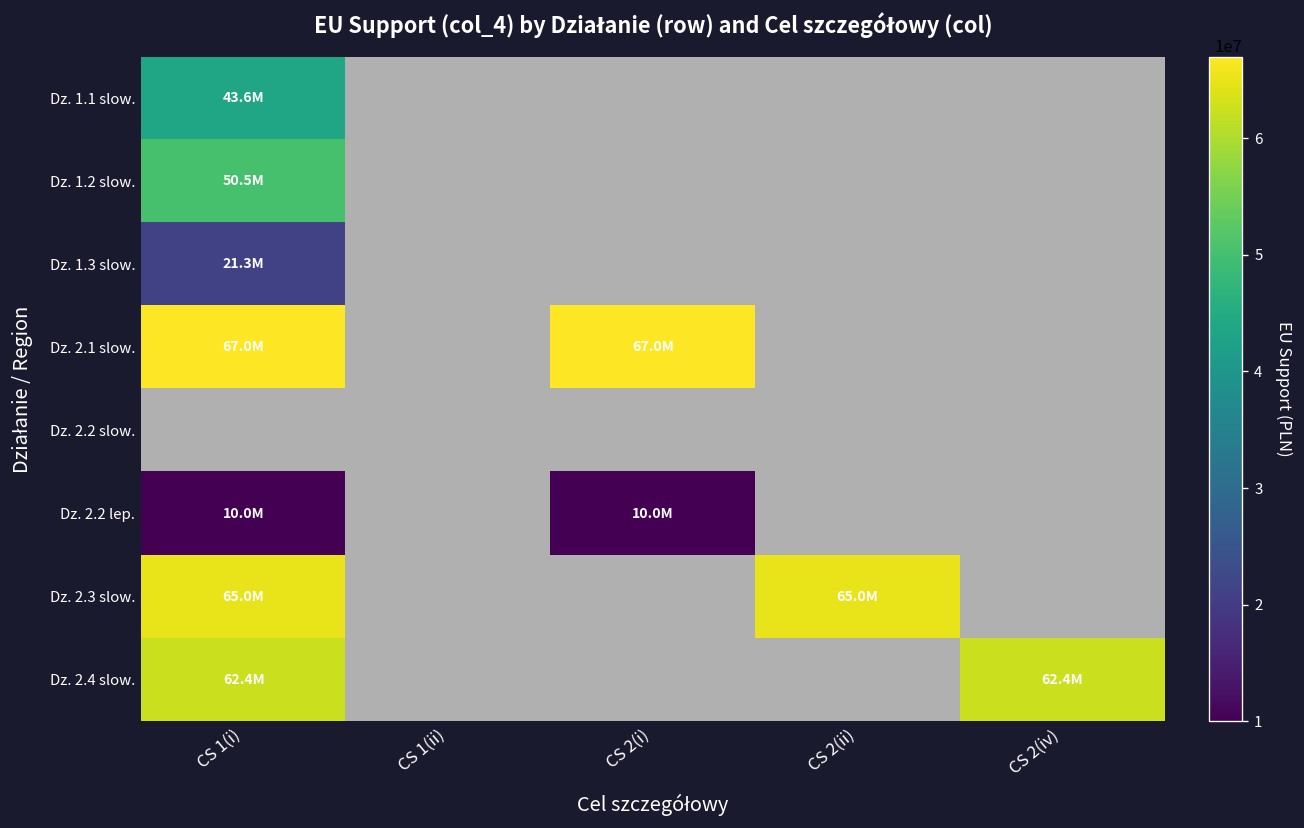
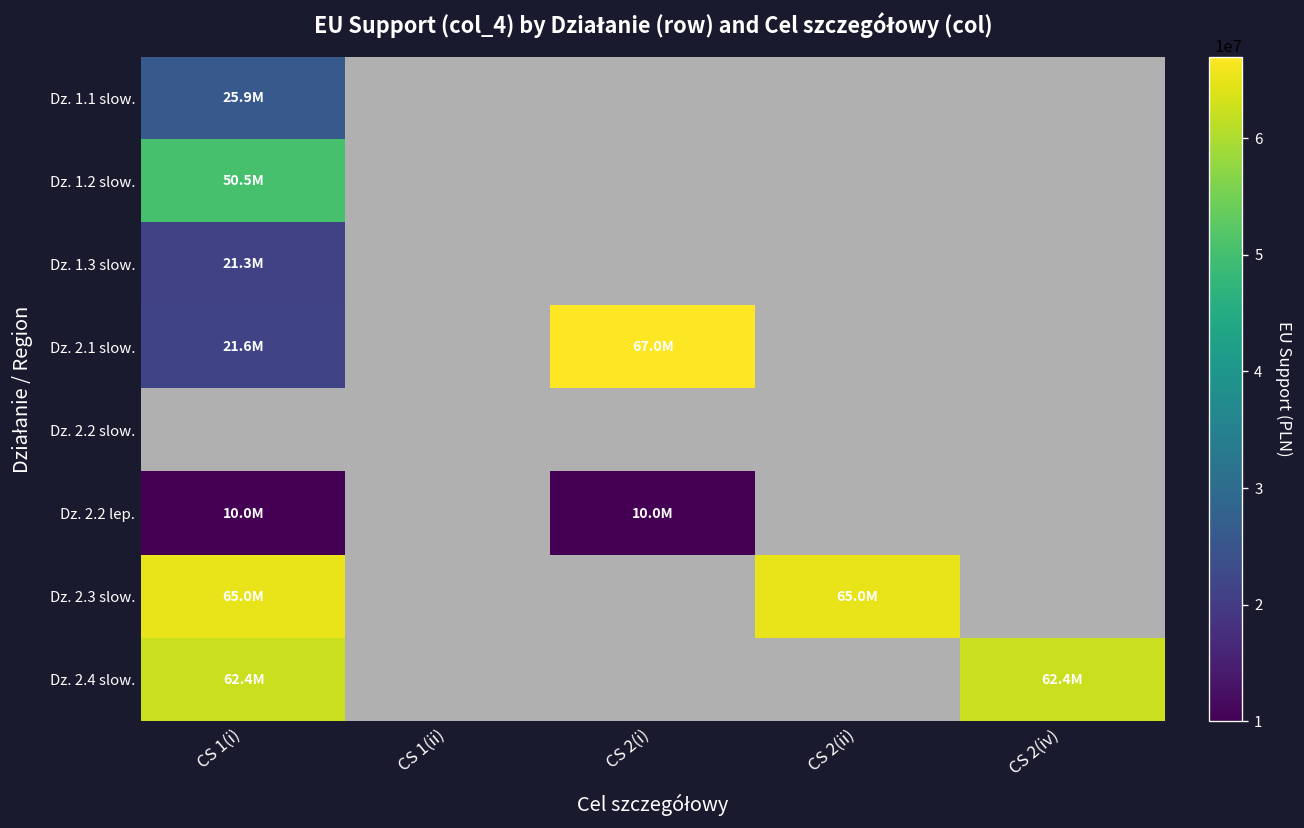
Dz. 1.1 slow., CS 1(i): 43.6M -> 25.9M
Dz. 2.1 slow., CS 1(i): 67.0M -> 21.6M
